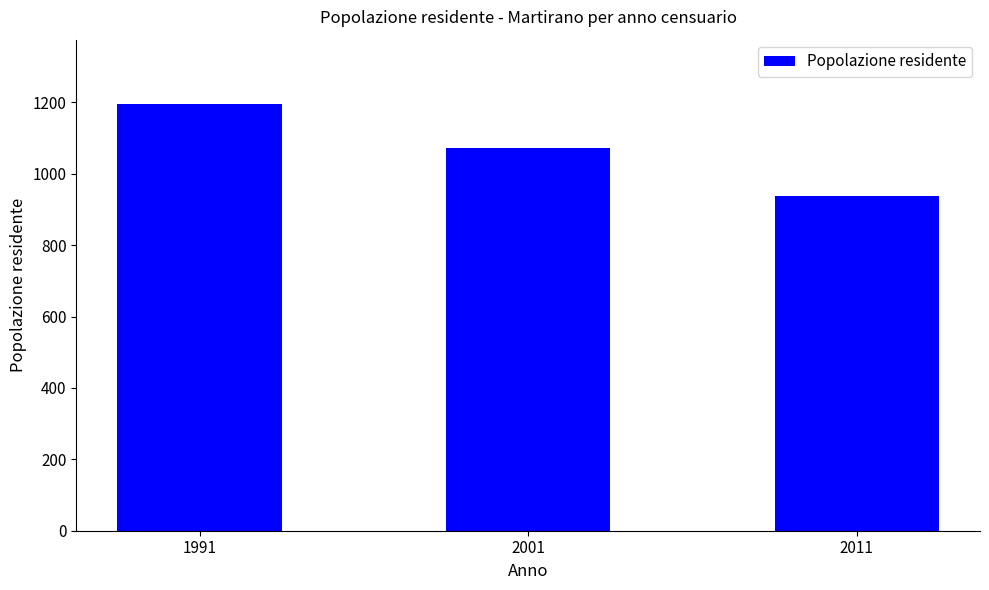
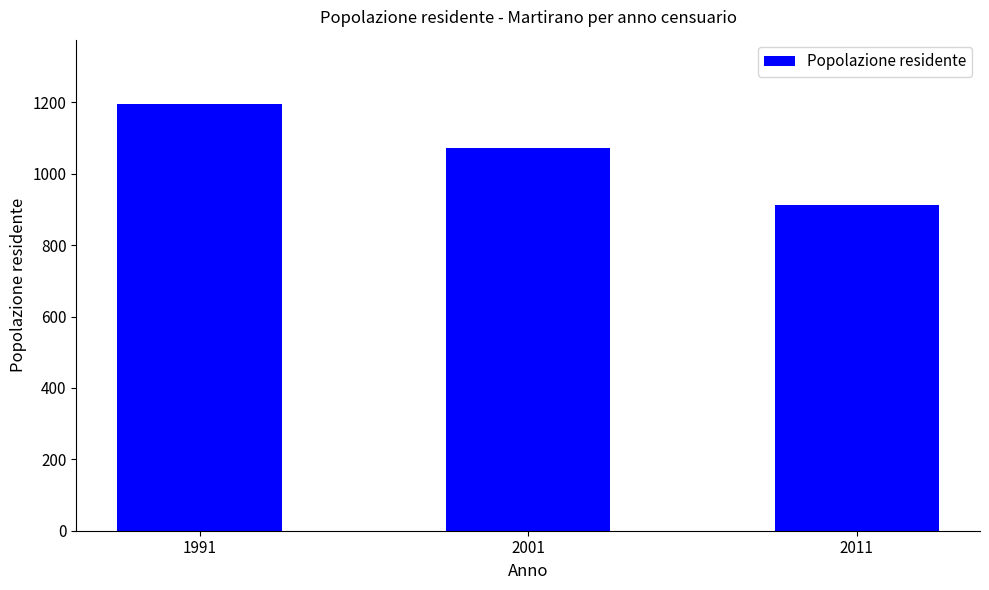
2011: 940 -> 910
